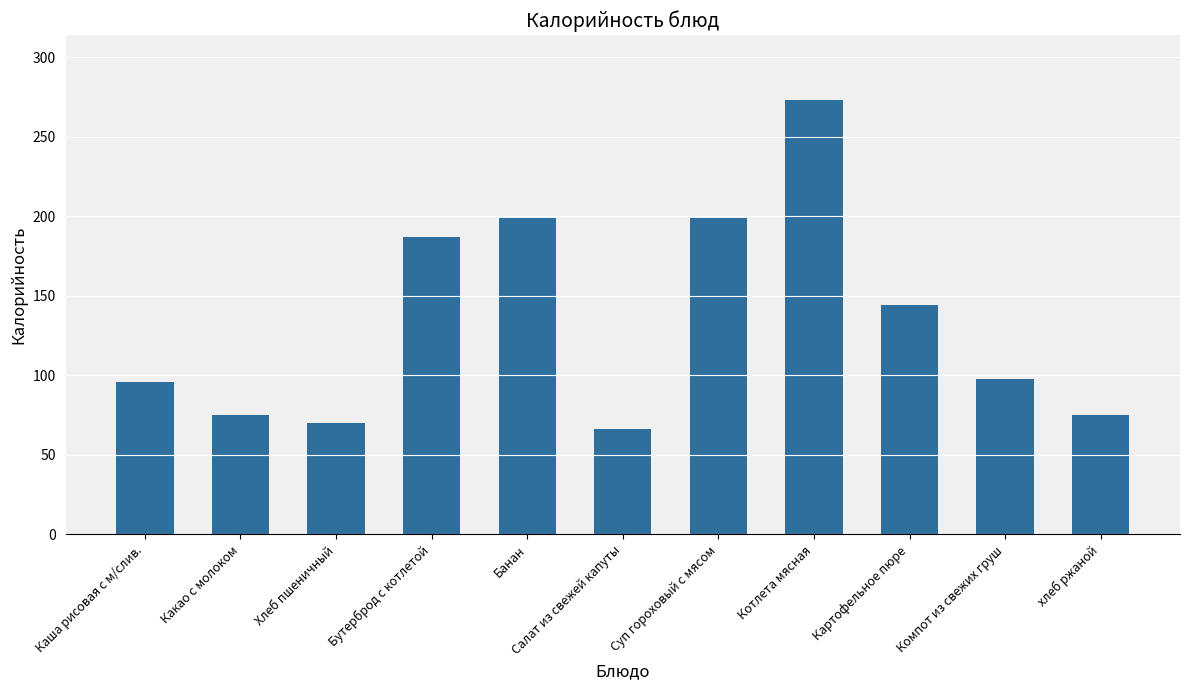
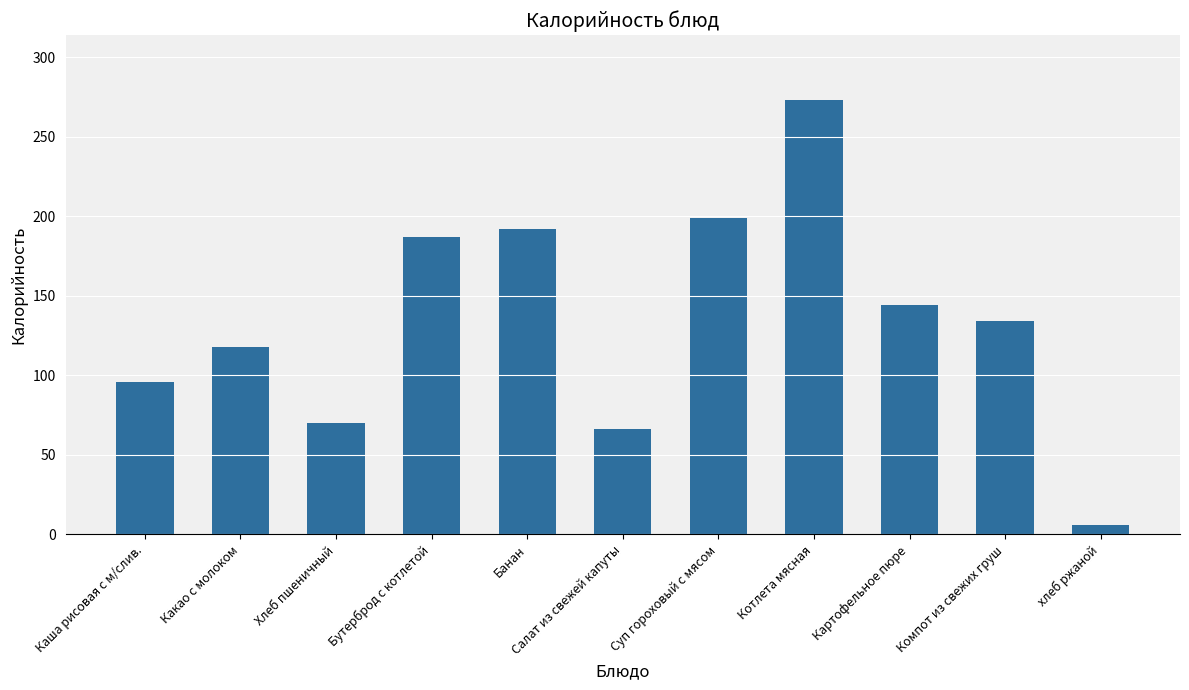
Какао с молоком: 75 -> 118
Банан: 199 -> 192
Компот из свежих груш: 98 -> 134
хлеб ржаной: 75 -> 6
